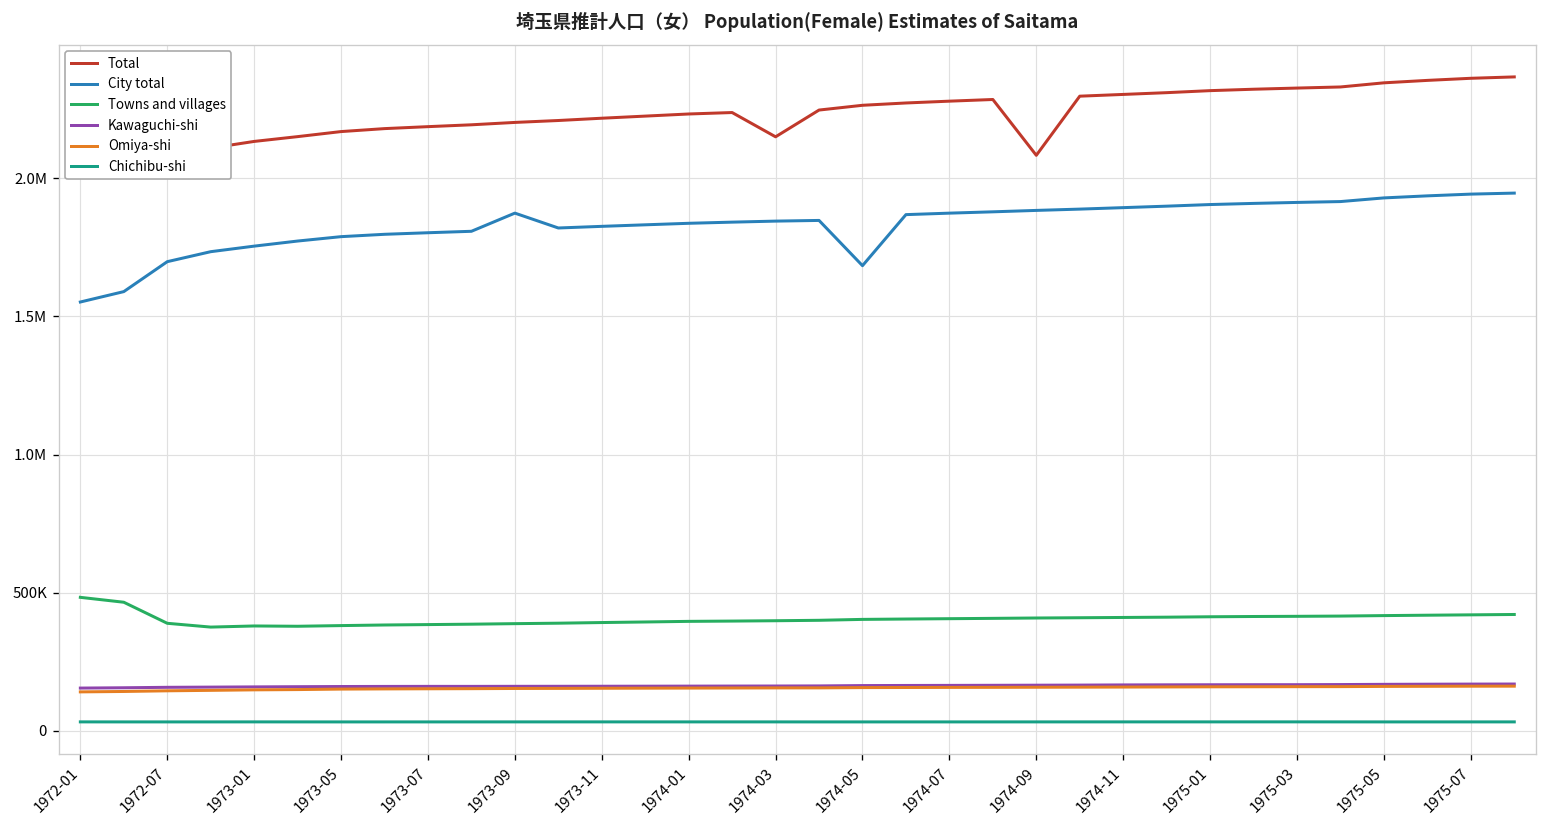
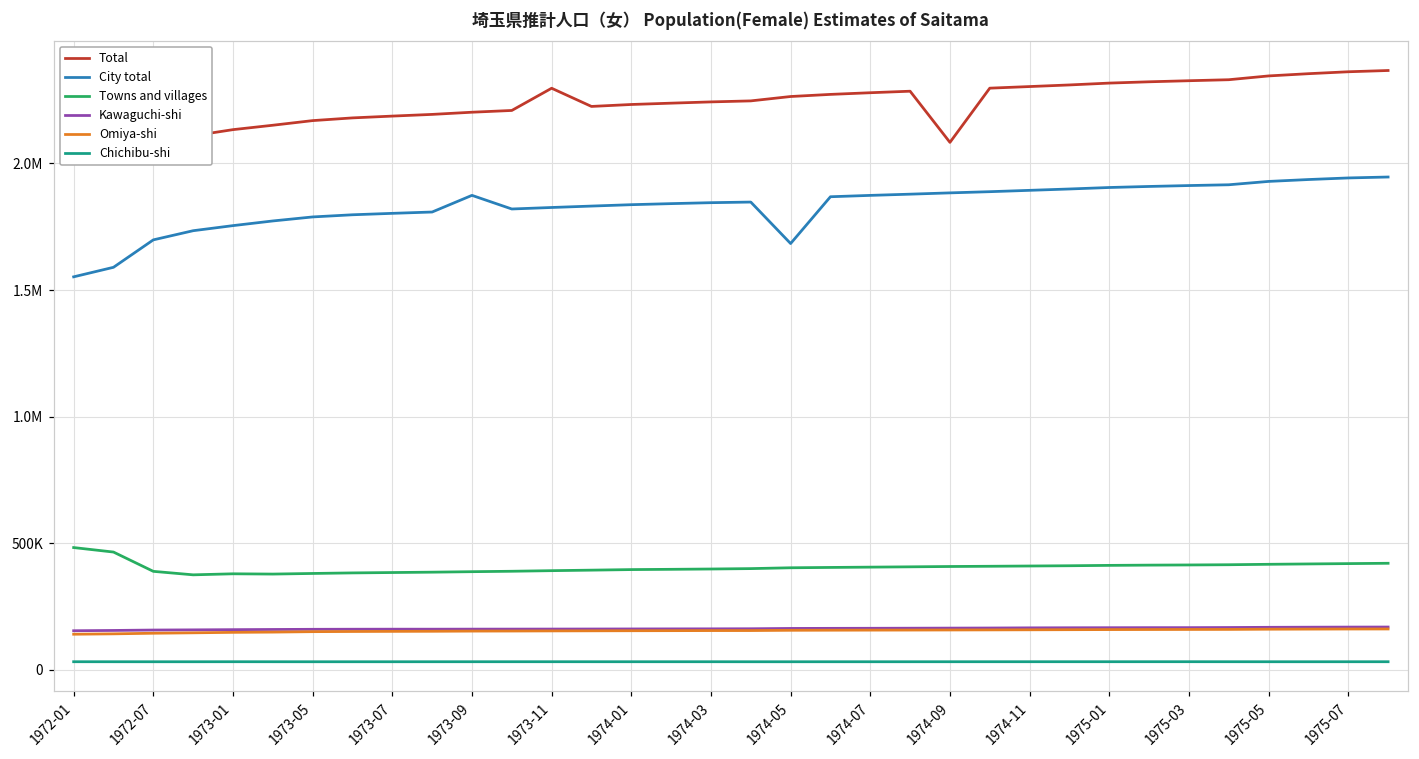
Total, 1973-11: 2220000 -> 2300000
Total, 1974-03: 2150000 -> 2240000
